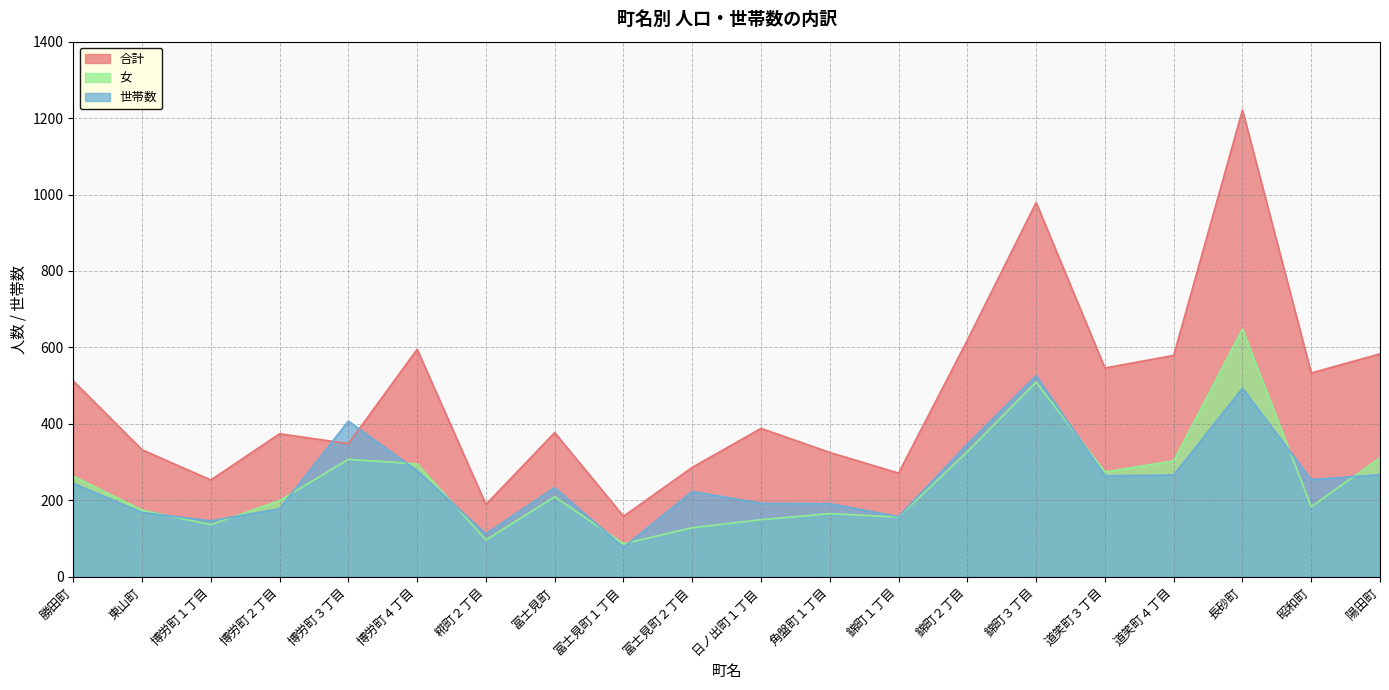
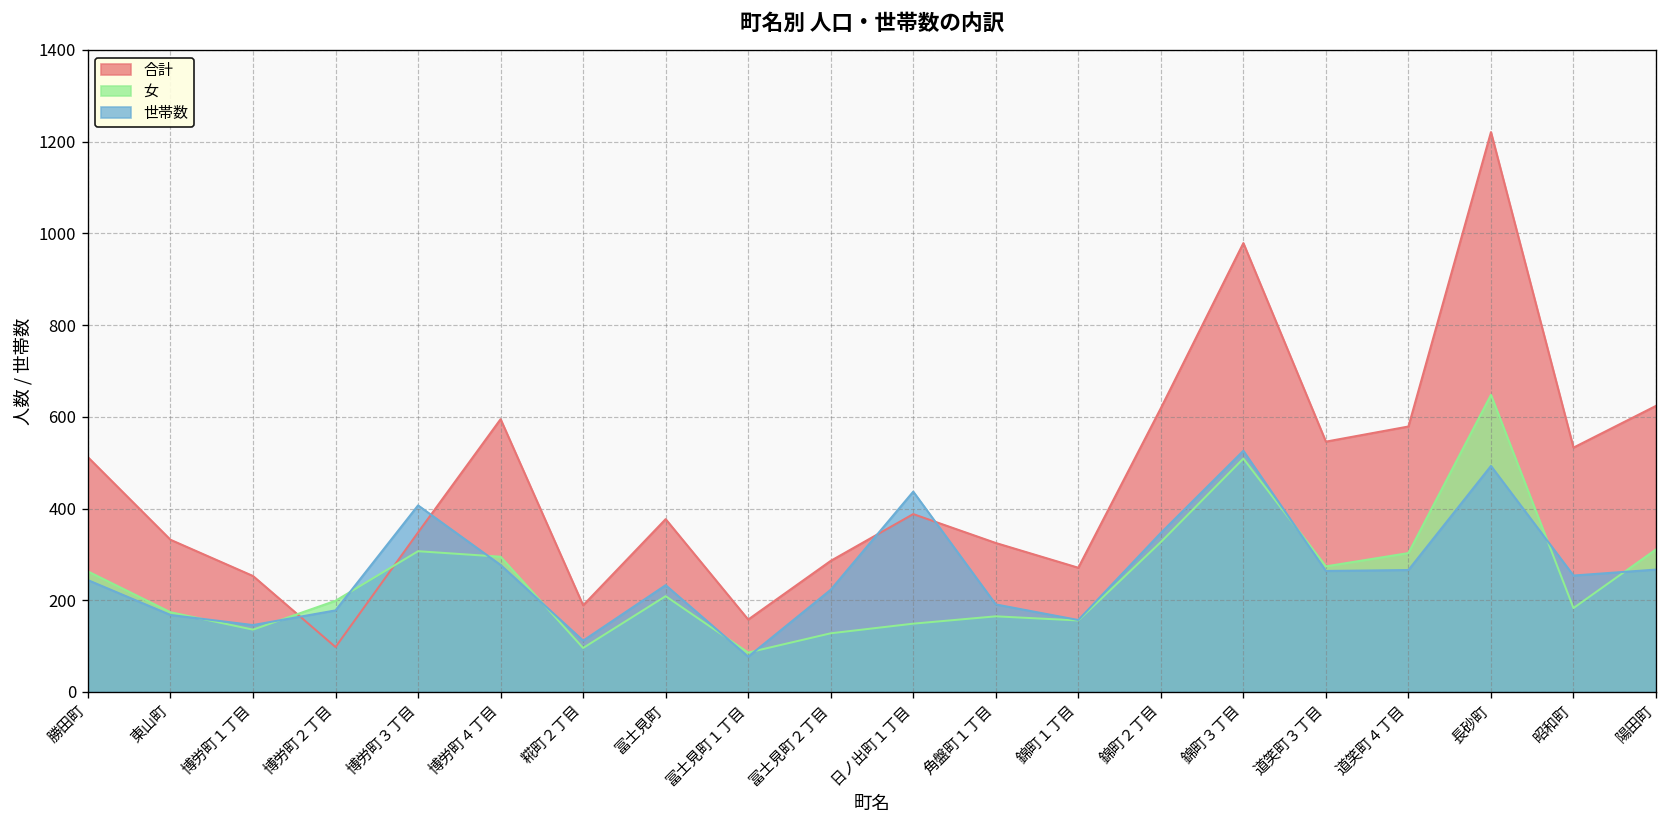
合計, 博労町２丁目: 370 -> 100
世帯数, 日ノ出町１丁目: 190 -> 440
合計, 陽田町: 580 -> 620
